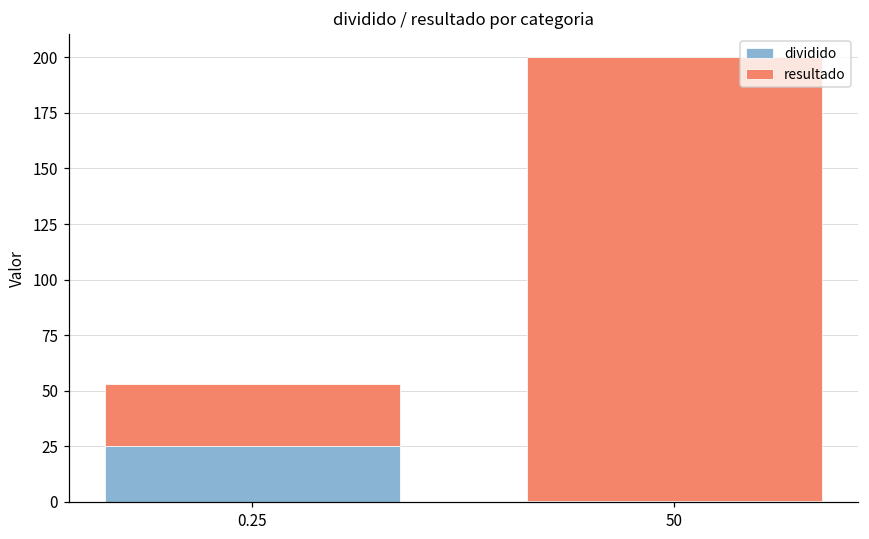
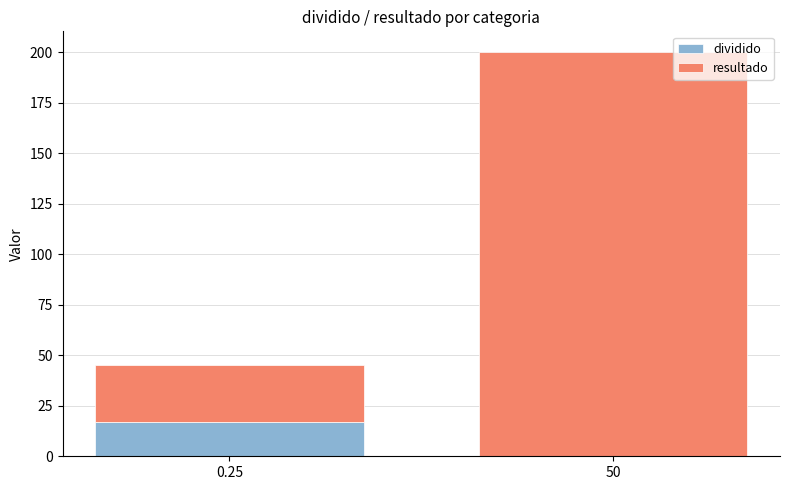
dividido, 0.25: 25 -> 17
